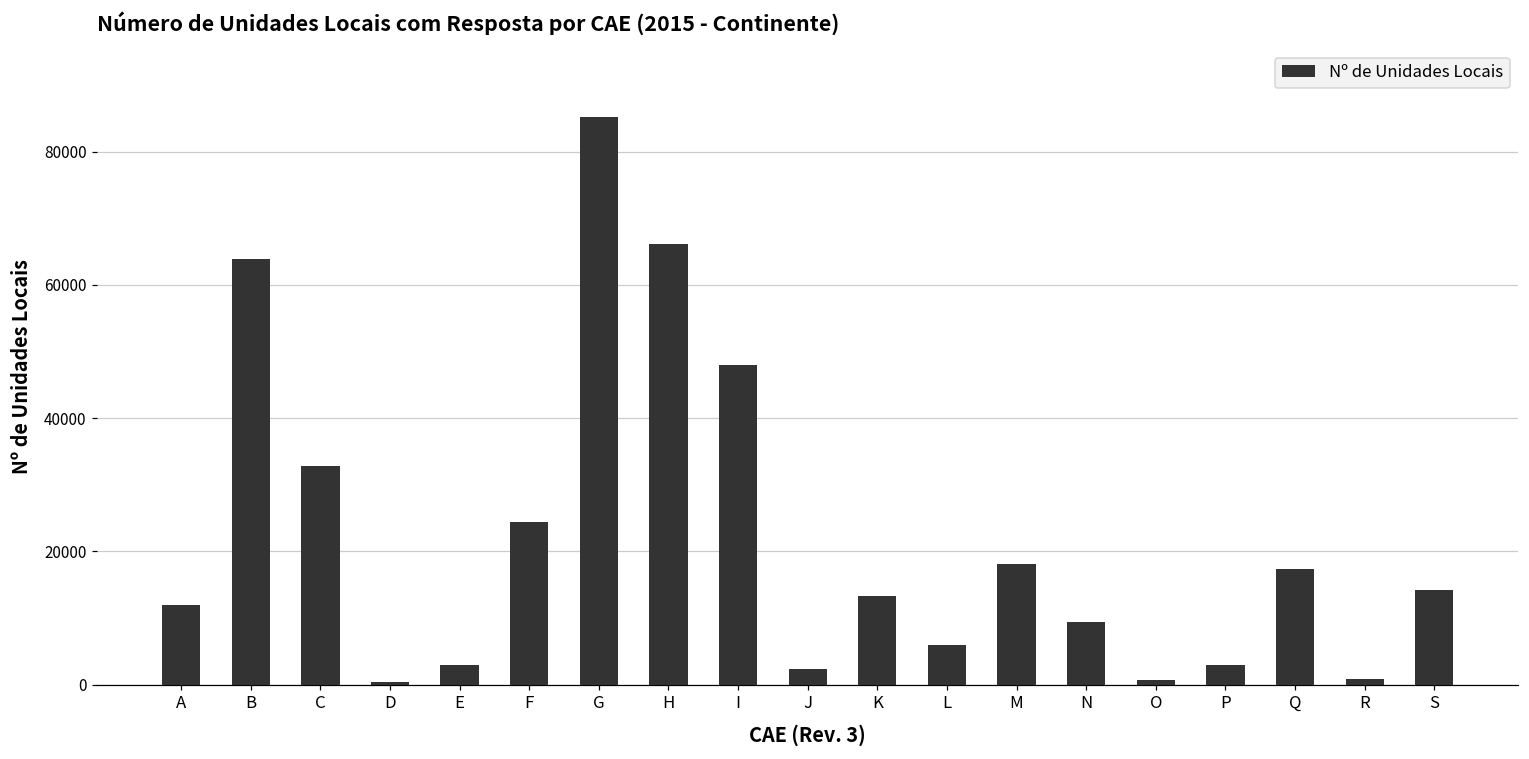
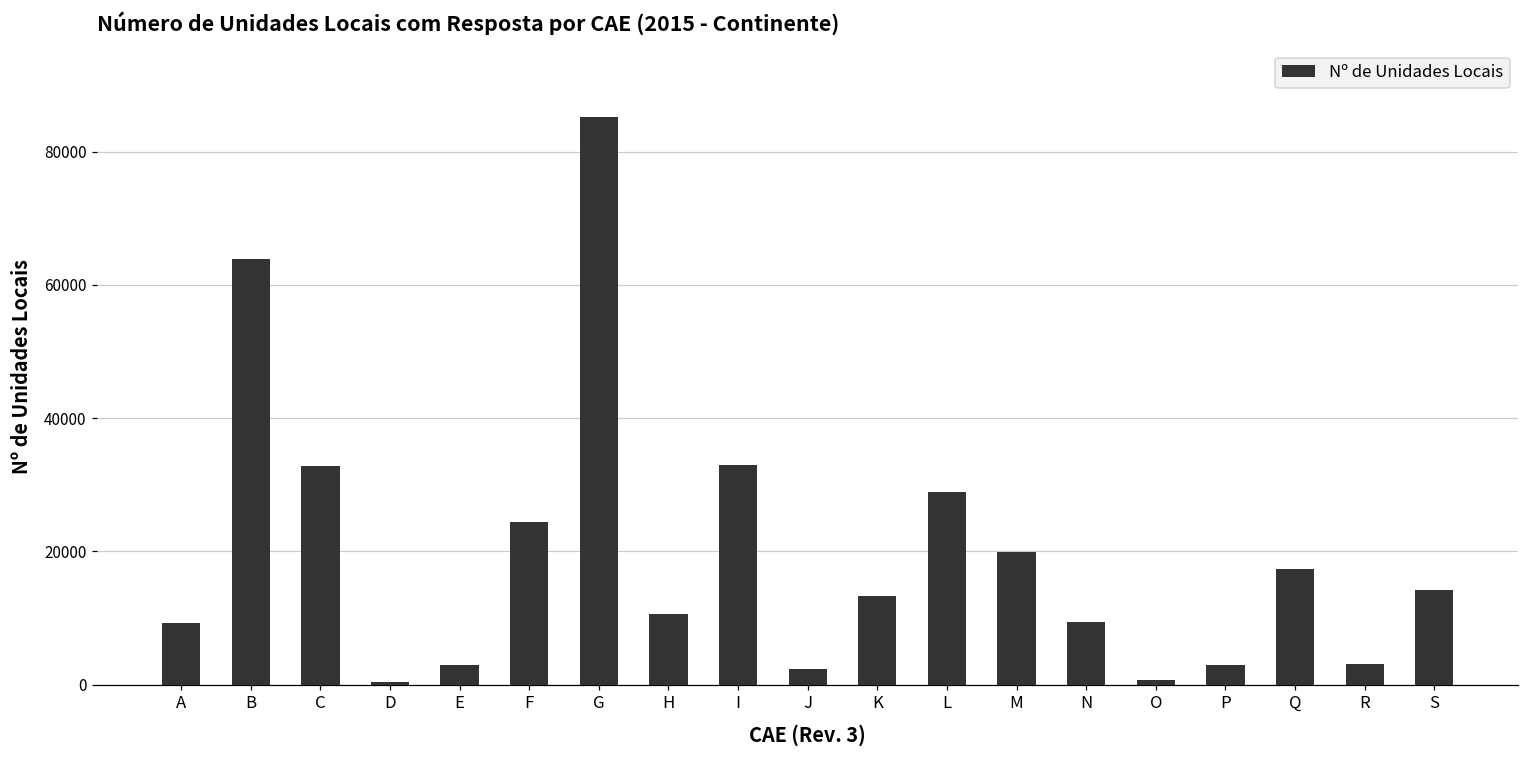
A: 12000 -> 9000
H: 66000 -> 11000
I: 48000 -> 33000
L: 6000 -> 29000
M: 18000 -> 20000
R: 1000 -> 3000
